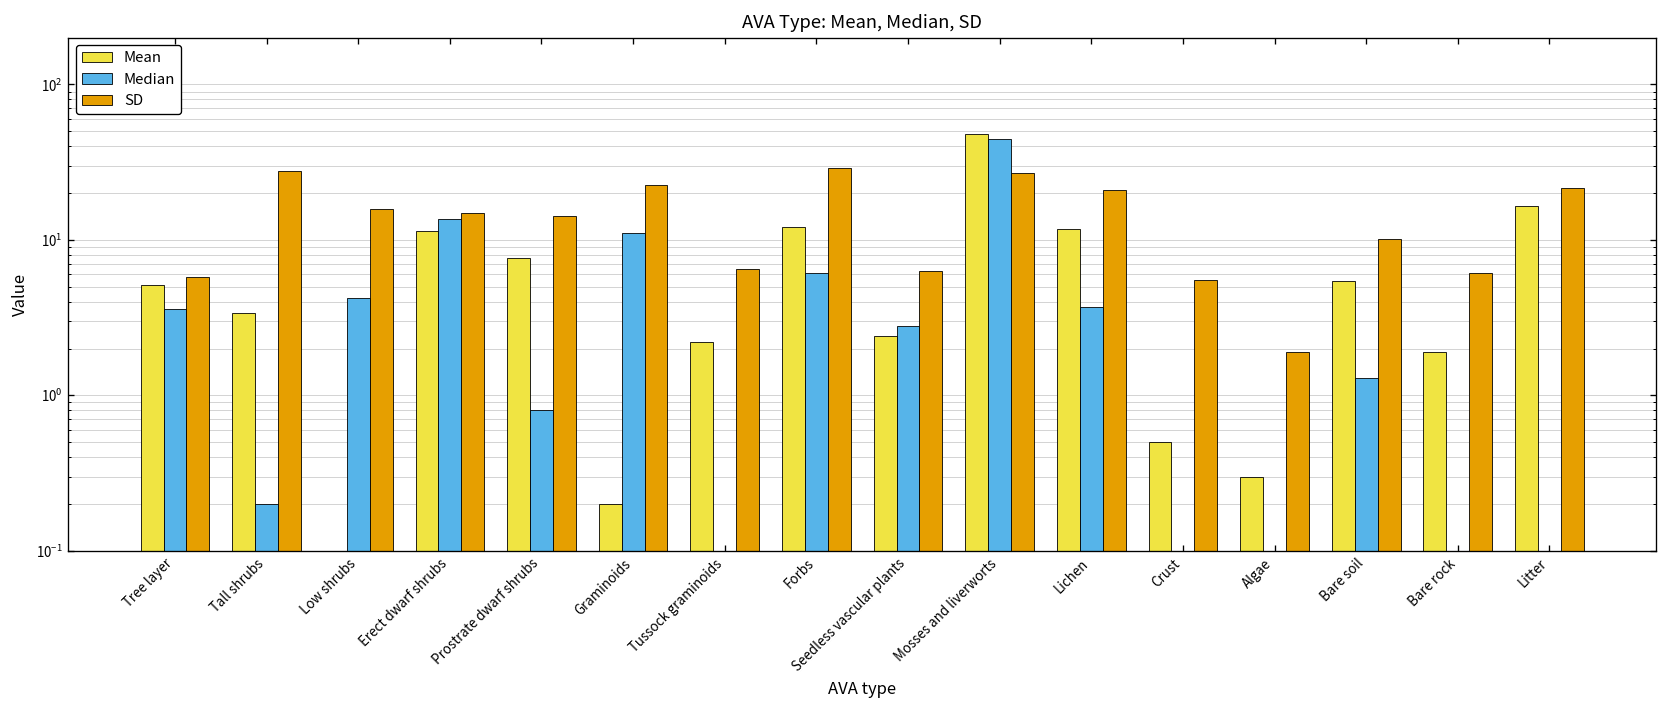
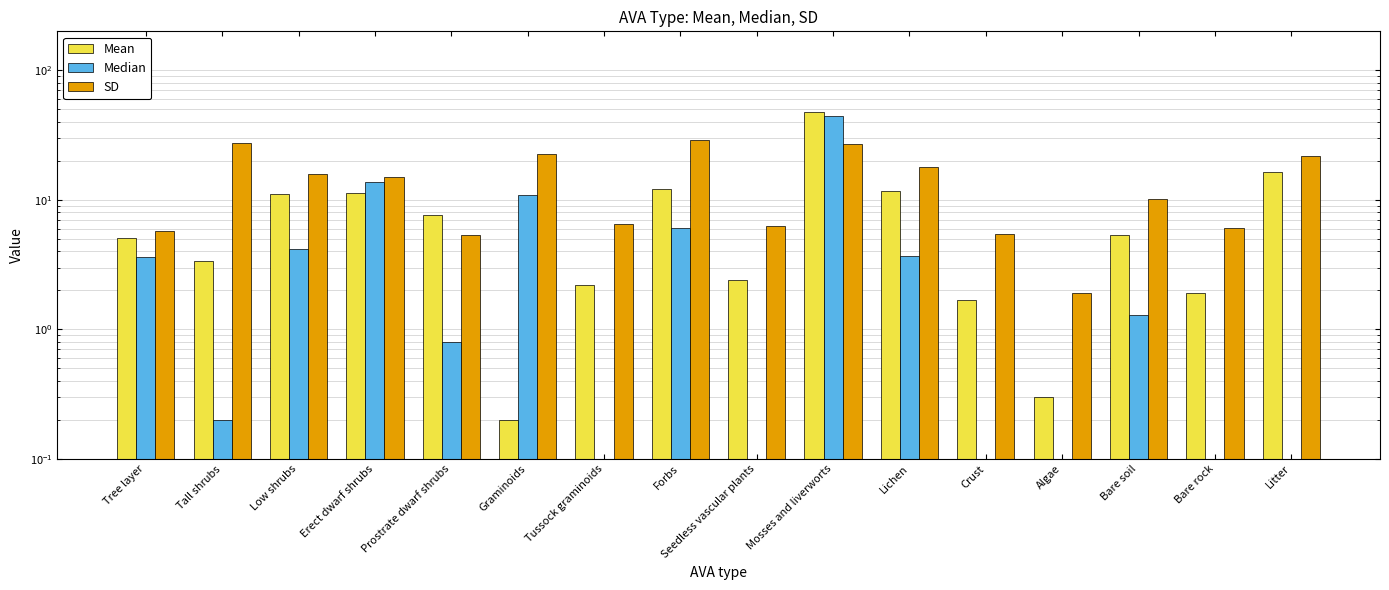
Mean, Low shrubs: 0.1 -> 11
SD, Prostrate dwarf shrubs: 14 -> 5.4
Median, Seedless vascular plants: 2.8 -> 0.1
SD, Lichen: 21 -> 18
Mean, Crust: 0.5 -> 1.7
